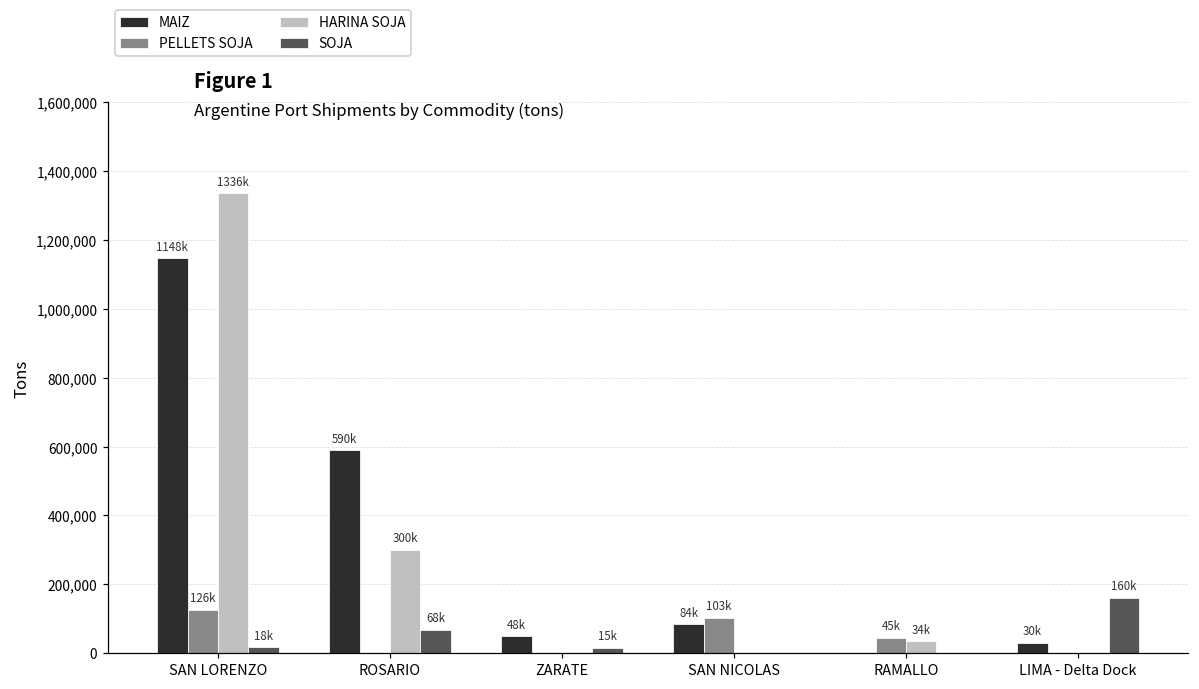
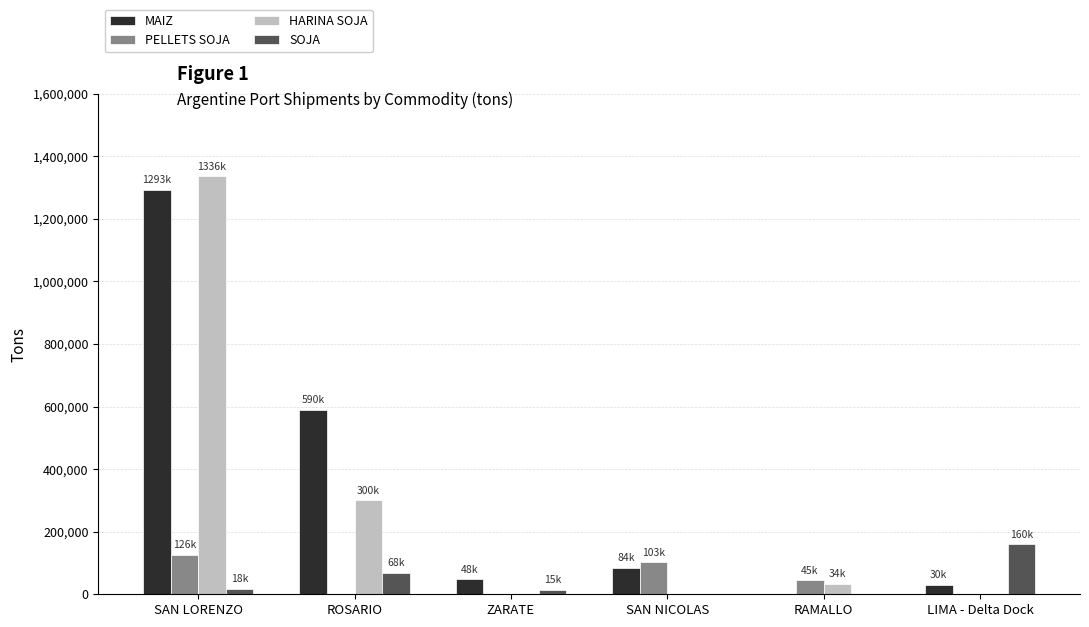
MAIZ, SAN LORENZO: 1148k -> 1293k
